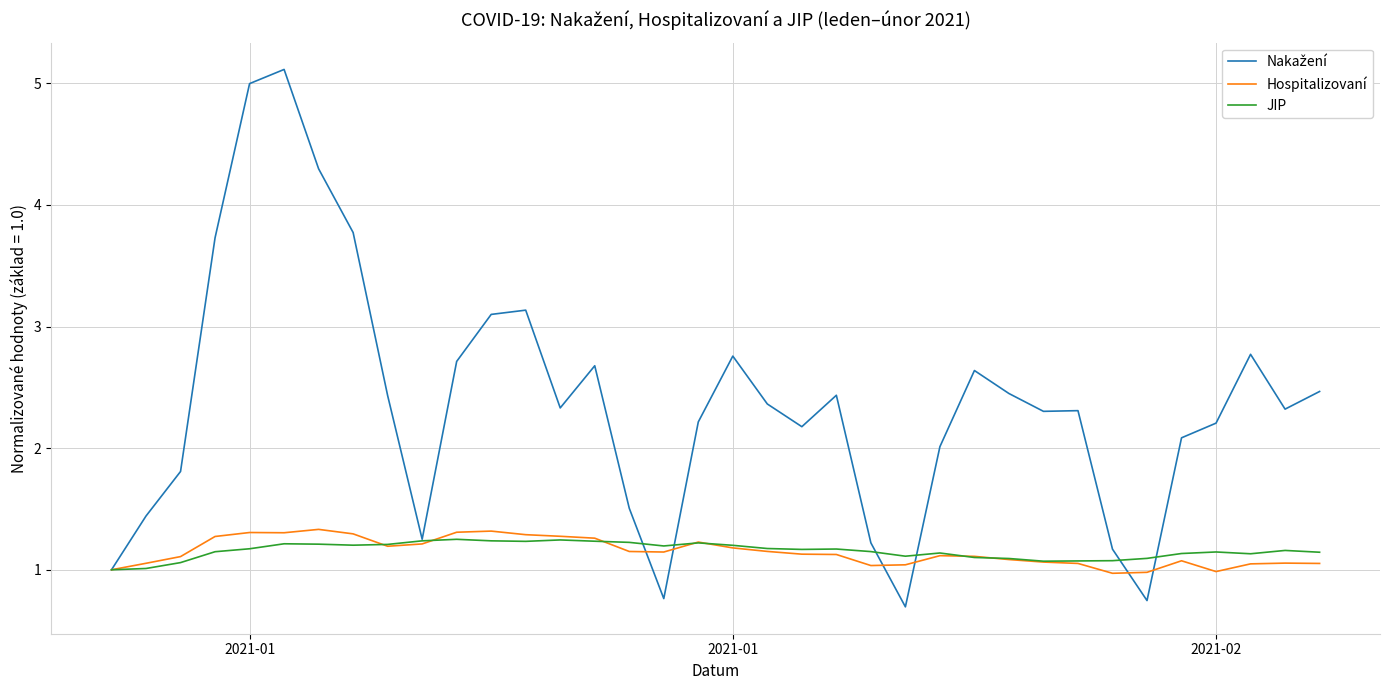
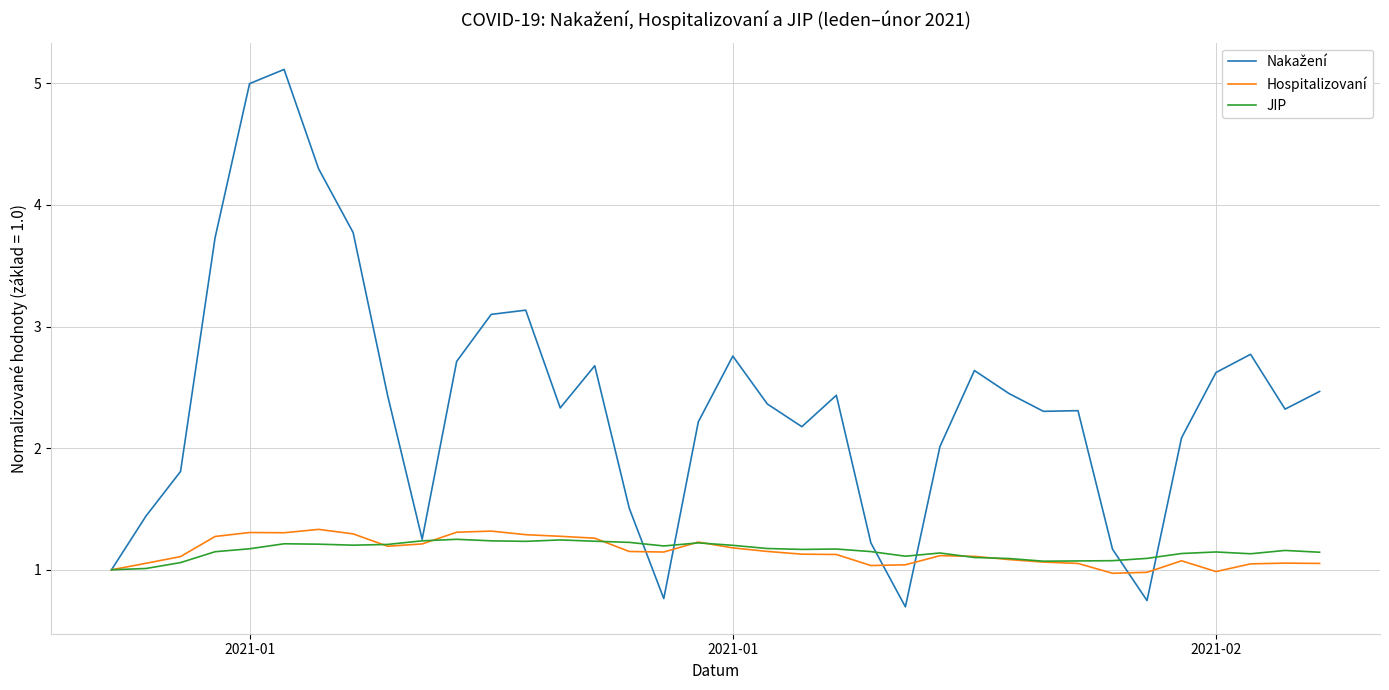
Nakažení, 2021-02: 2.21 -> 2.62
